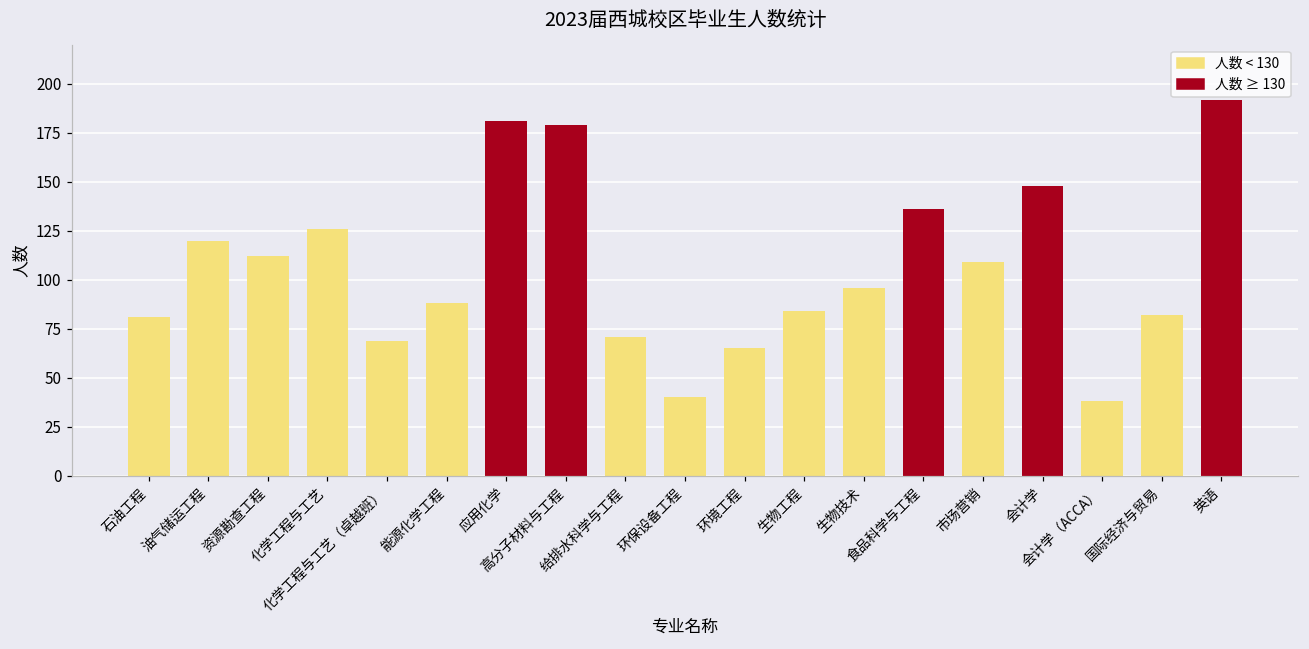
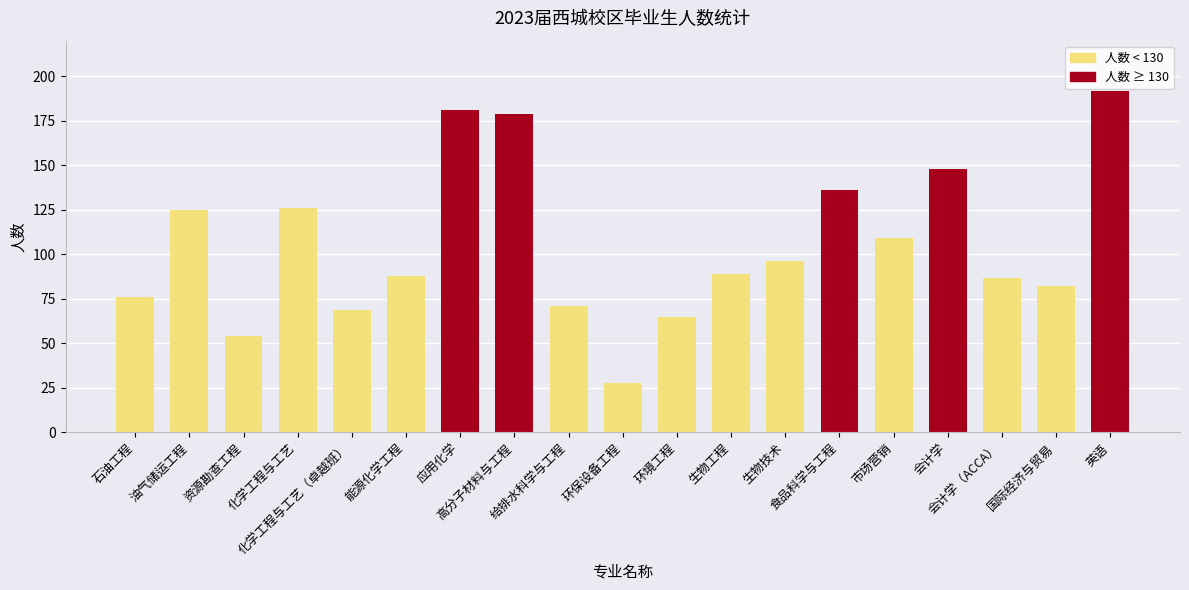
石油工程: 81 -> 76
油气储运工程: 120 -> 125
资源勘查工程: 112 -> 54
环保设备工程: 40 -> 28
生物工程: 84 -> 89
会计学（ACCA）: 38 -> 87
